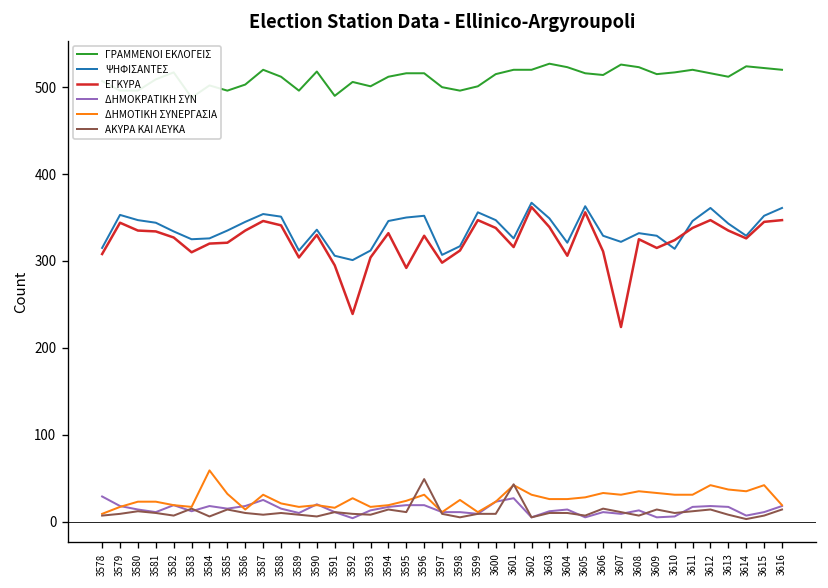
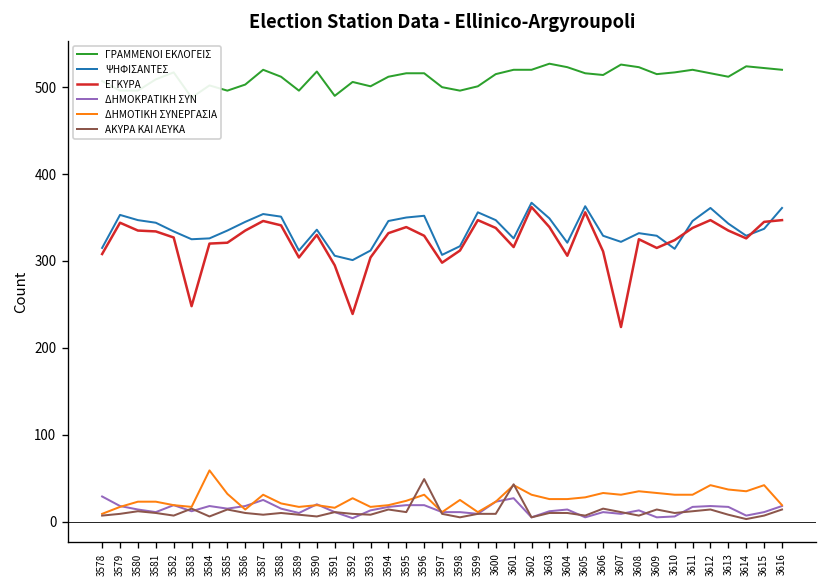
ΕΓΚΥΡΑ, 3583: 310 -> 250
ΕΓΚΥΡΑ, 3595: 290 -> 340
ΨΗΦΙΣΑΝΤΕΣ, 3615: 350 -> 340
